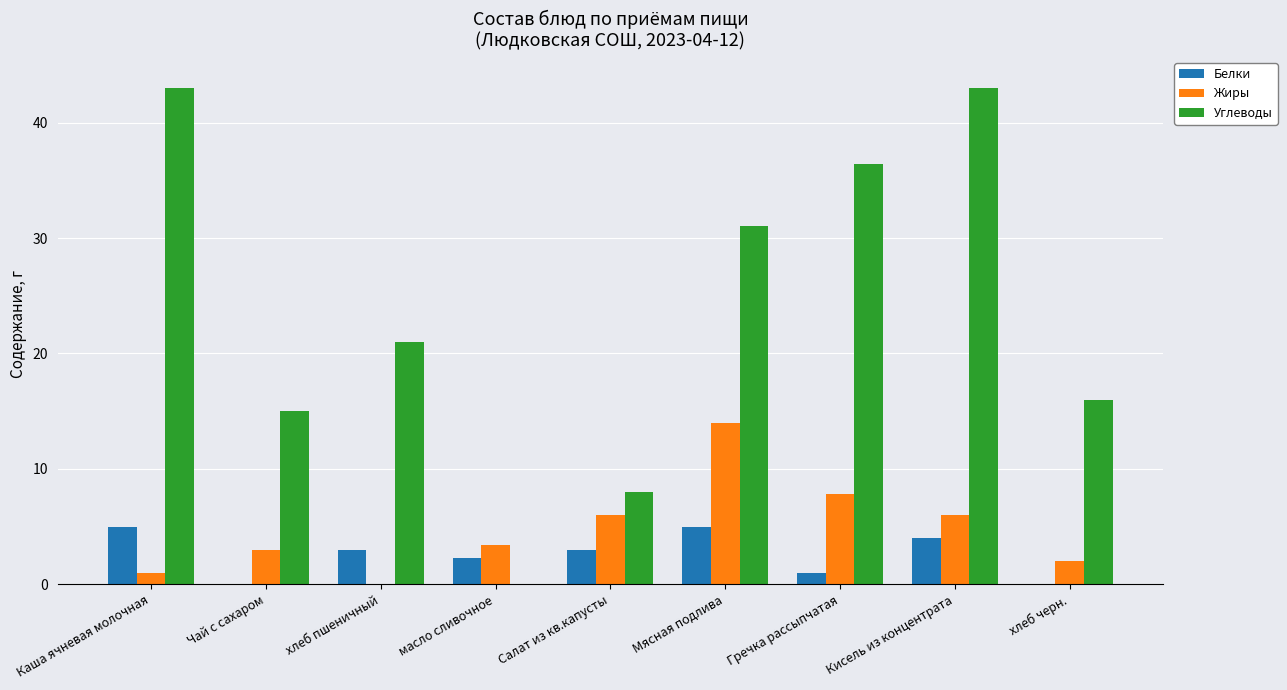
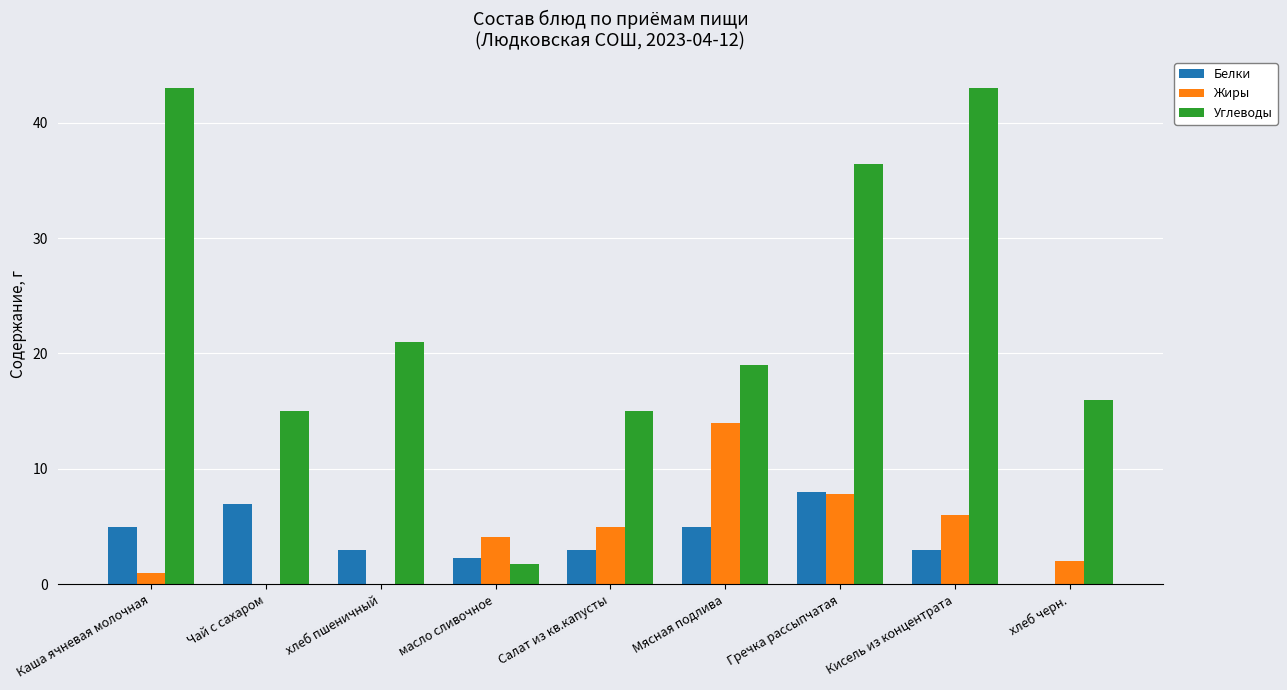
Белки, Чай с сахаром: 0 -> 7
Жиры, Чай с сахаром: 3 -> 0
Жиры, масло сливочное: 3.4 -> 4.1
Углеводы, масло сливочное: 0.0 -> 1.7
Жиры, Салат из кв.капусты: 6 -> 5
Углеводы, Салат из кв.капусты: 8 -> 15
Углеводы, Мясная подлива: 31 -> 19
Белки, Гречка рассыпчатая: 1 -> 8
Белки, Кисель из концентрата: 4 -> 3
